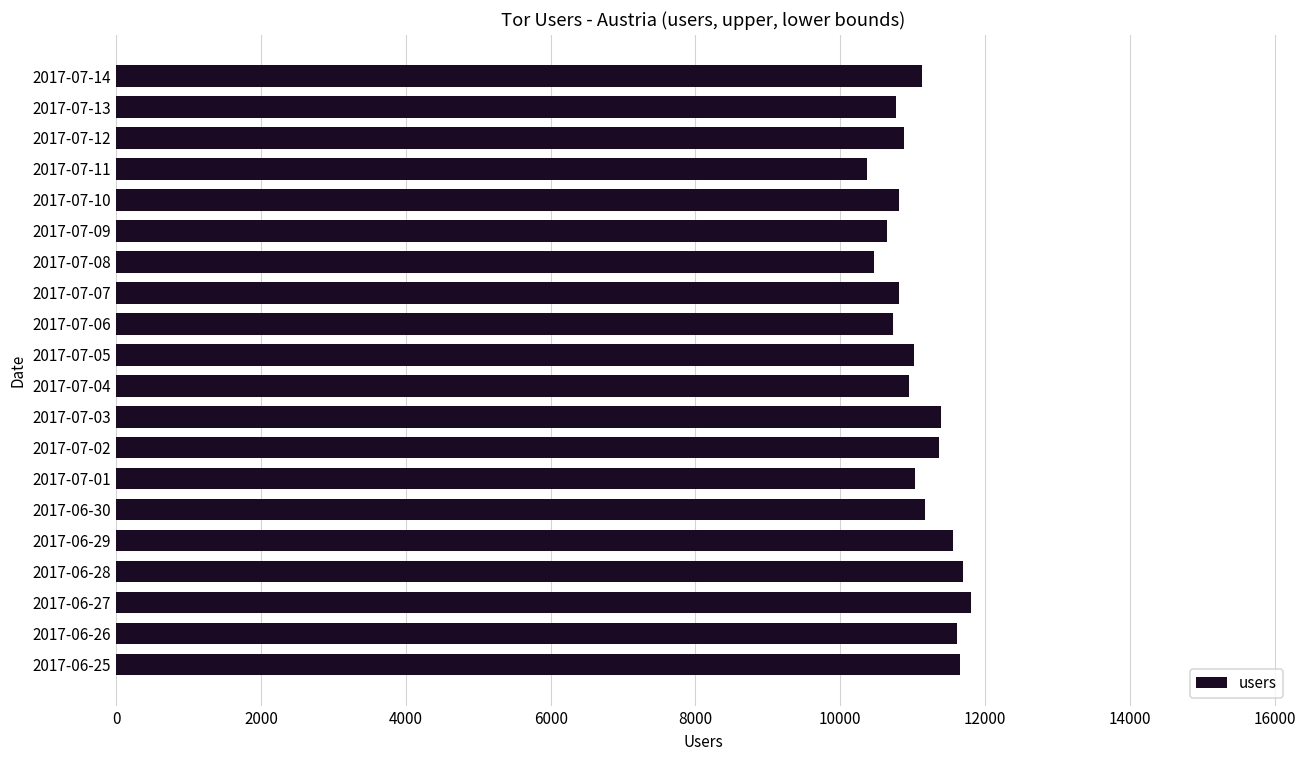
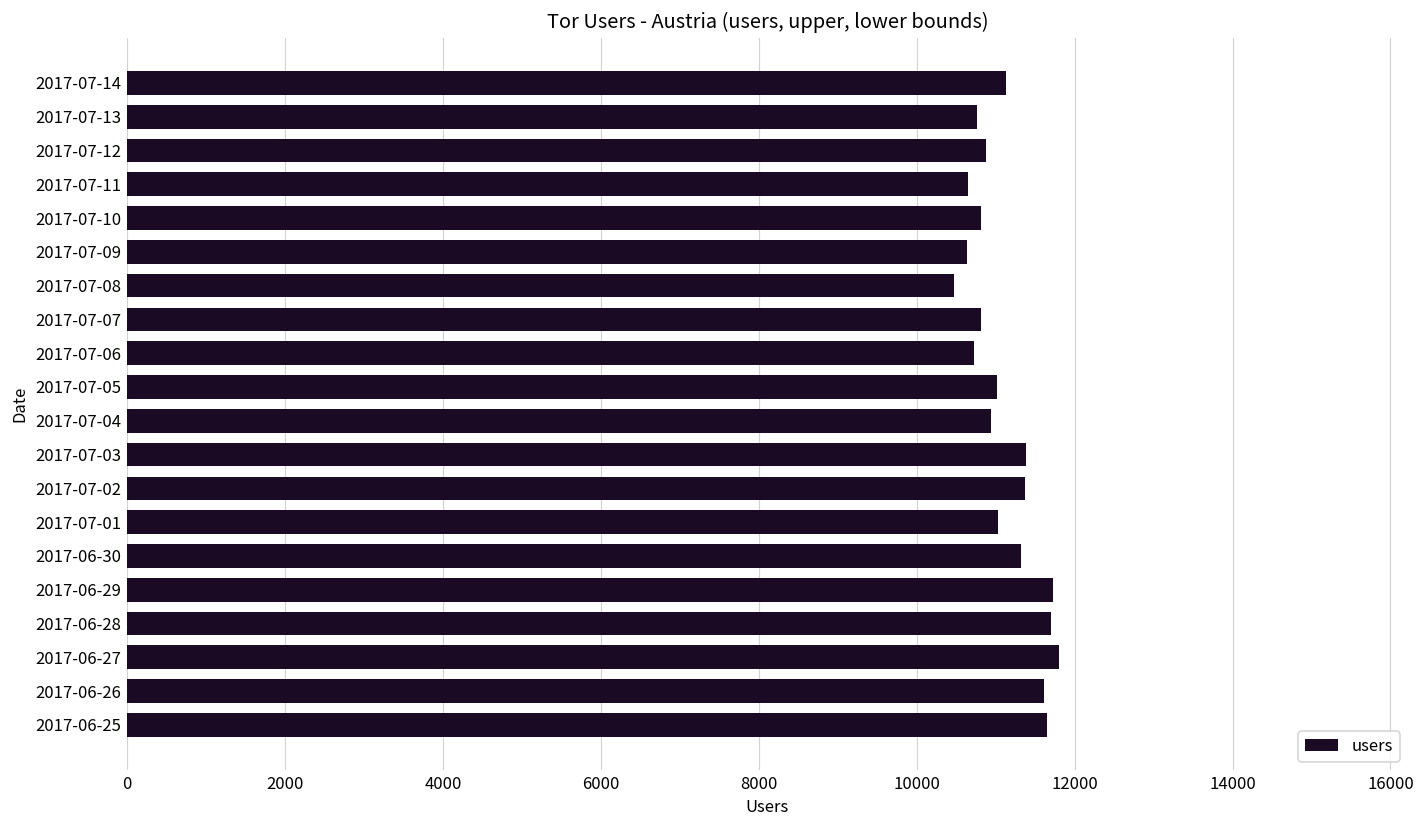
2017-07-11: 10400 -> 10700
2017-06-30: 11200 -> 11300
2017-06-29: 11600 -> 11700
